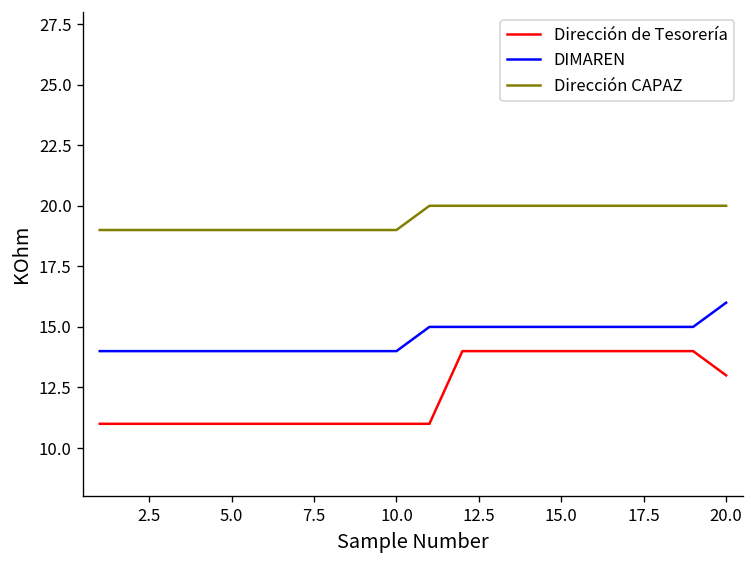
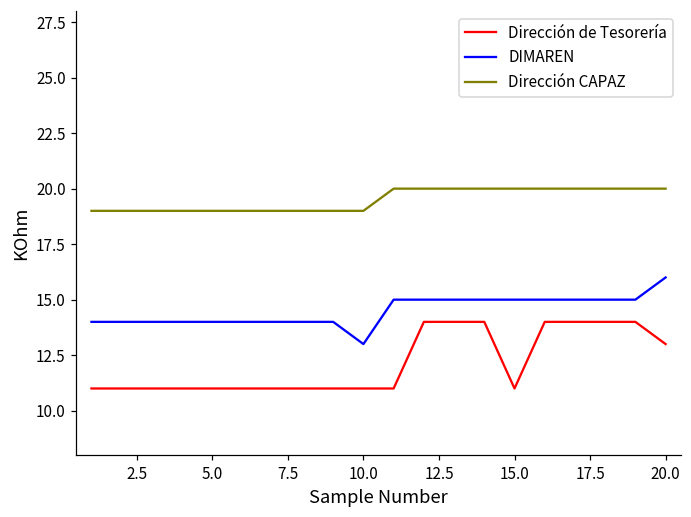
DIMAREN, 10.0: 14 -> 13
Dirección de Tesorería, 15.0: 14 -> 11
